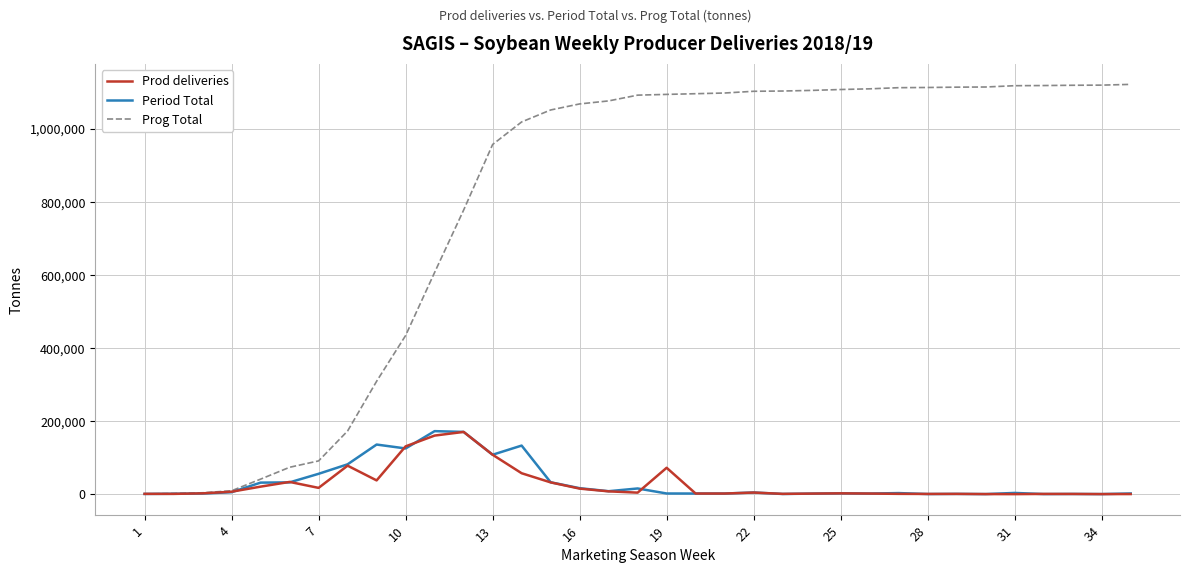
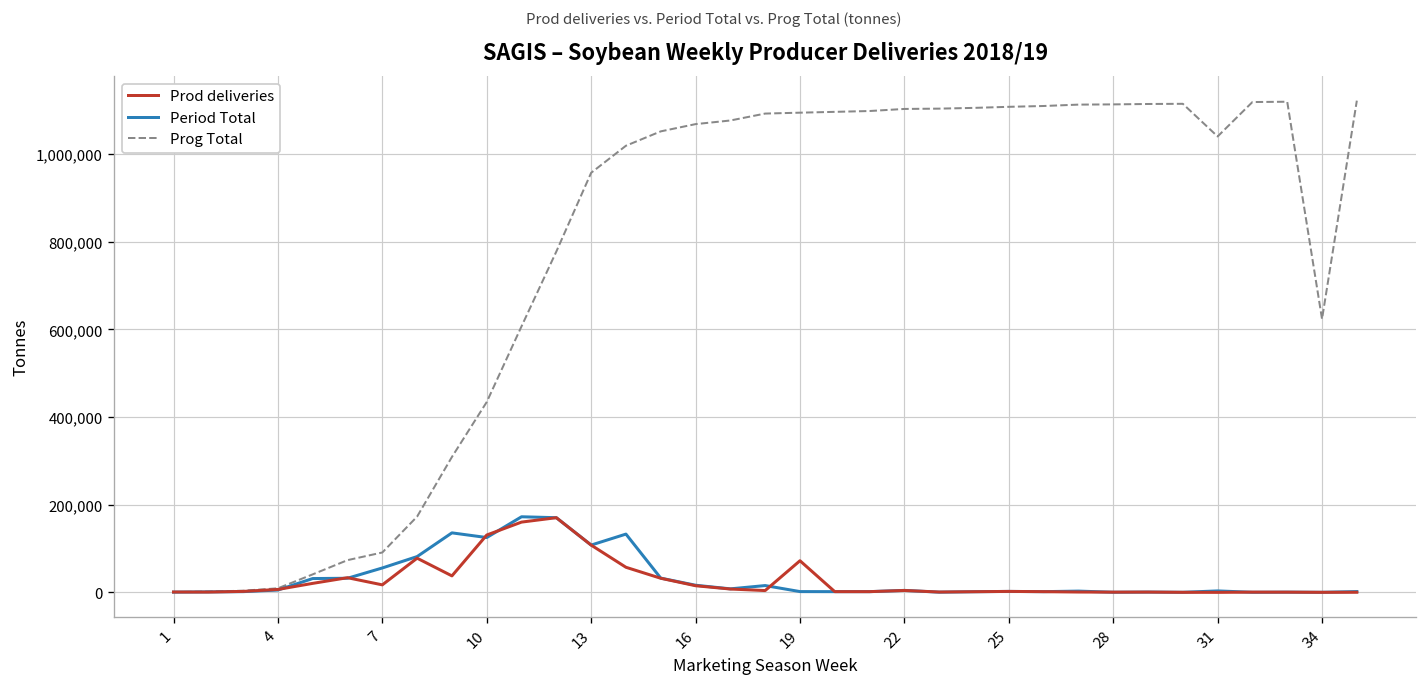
Prog Total, 31: 1,120,000 -> 1,040,000
Prog Total, 34: 1,120,000 -> 620,000
